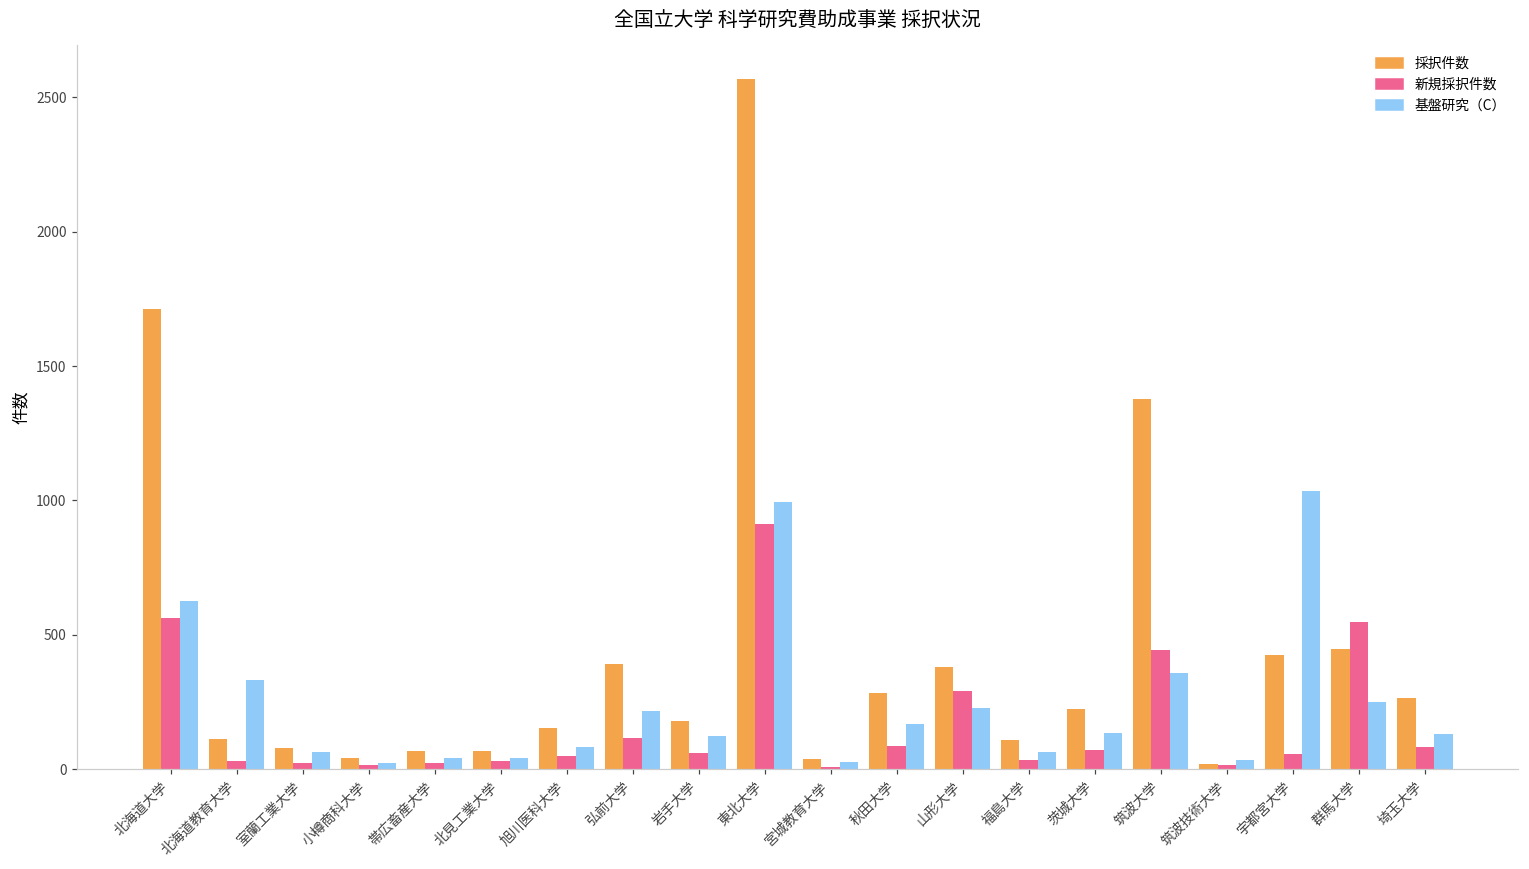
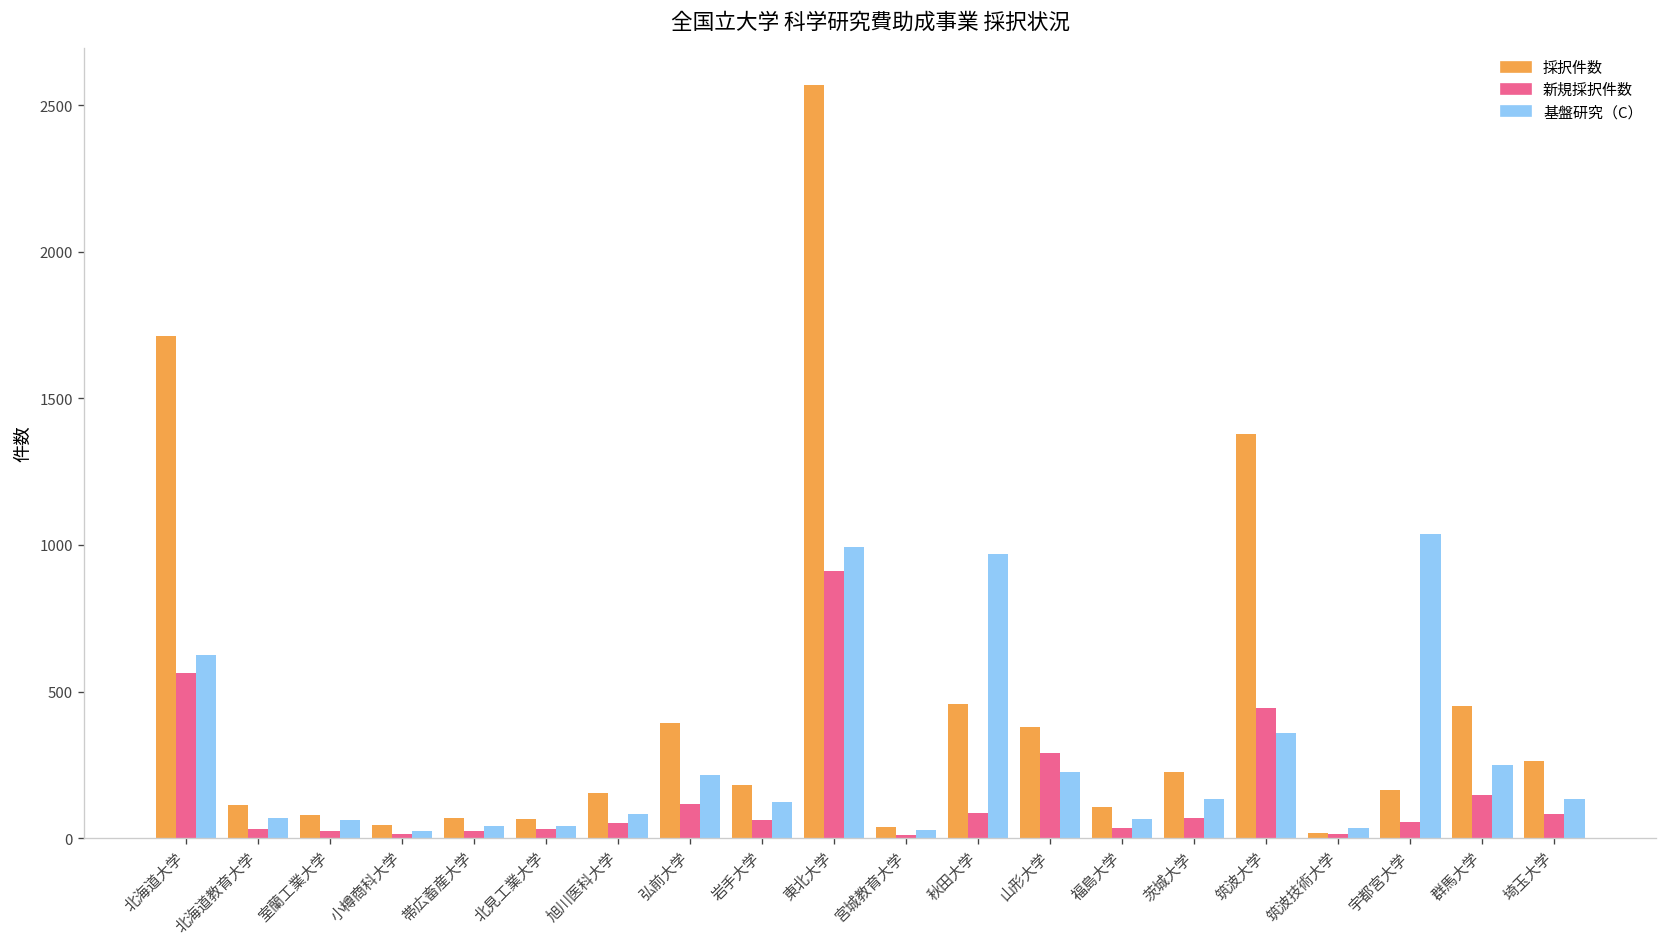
基盤研究（C）, 北海道教育大学: 330 -> 70
採択件数, 秋田大学: 280 -> 460
基盤研究（C）, 秋田大学: 170 -> 970
採択件数, 宇都宮大学: 420 -> 160
新規採択件数, 群馬大学: 550 -> 150
